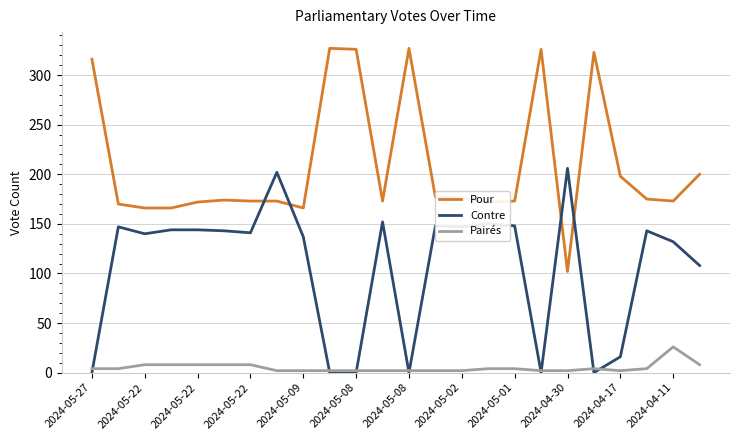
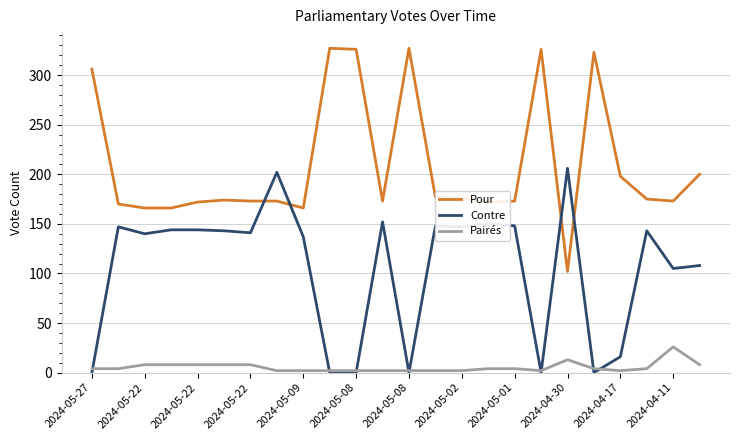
Pour, 2024-05-27: 320 -> 310
Pairés, 2024-04-30: 0 -> 10
Contre, 2024-04-11: 130 -> 110
